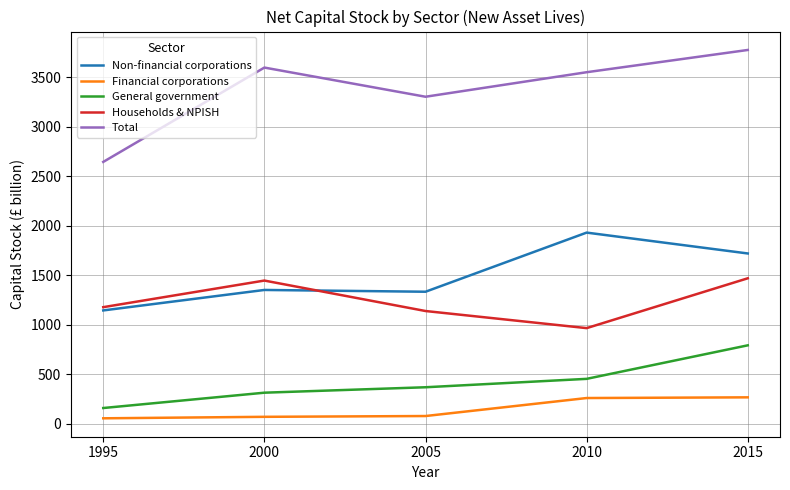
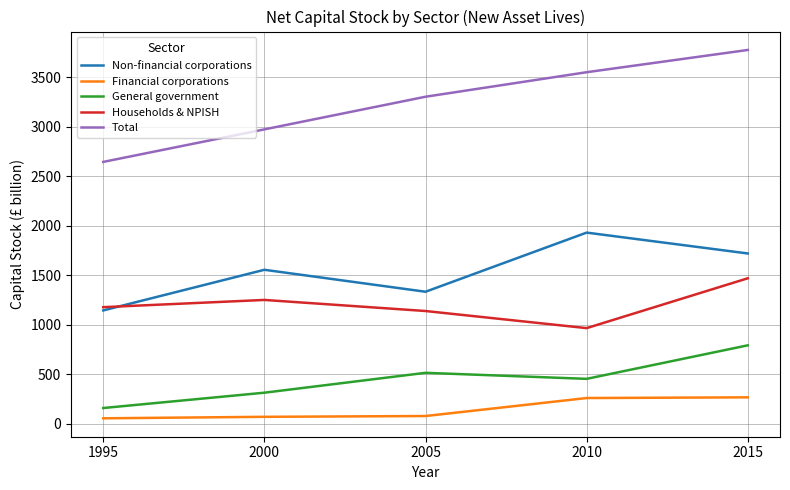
Non-financial corporations, 2000: 1400 -> 1600
Households & NPISH, 2000: 1400 -> 1300
Total, 2000: 3600 -> 3000
General government, 2005: 400 -> 500
